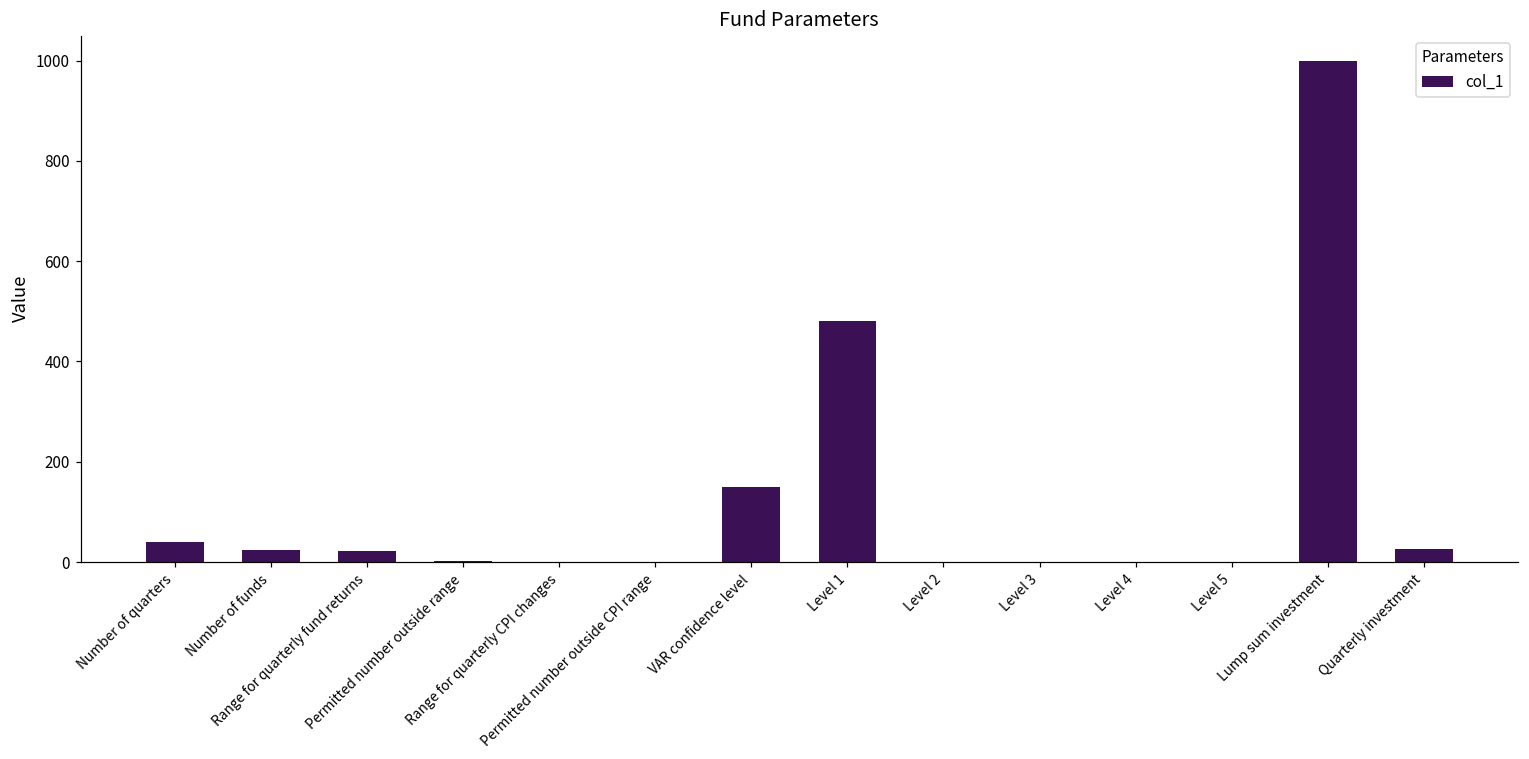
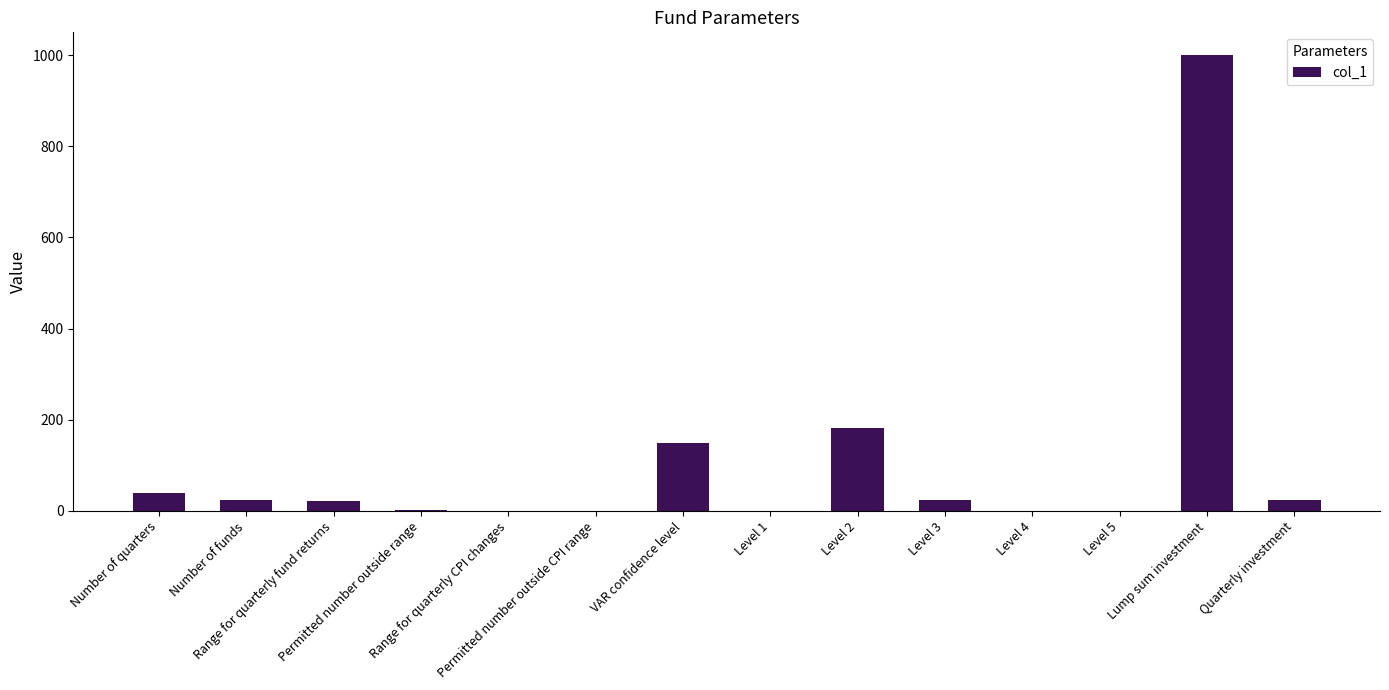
Level 1: 480 -> 0
Level 2: 0 -> 180
Level 3: 0 -> 20
